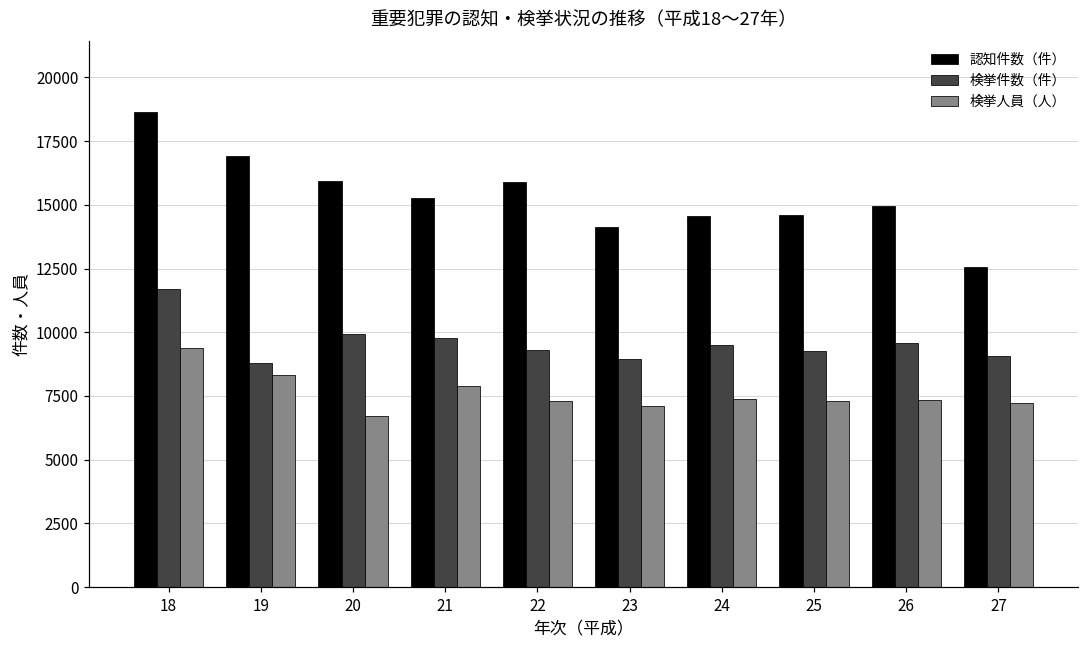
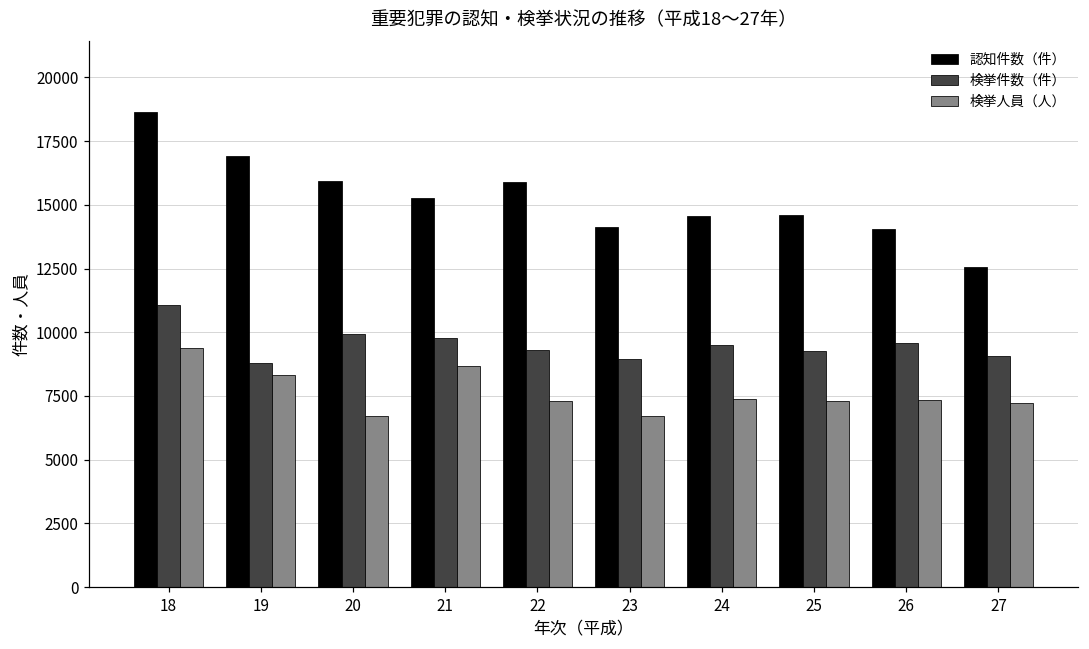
検挙件数（件）, 18: 11700 -> 11100
検挙人員（人）, 21: 7900 -> 8700
検挙人員（人）, 23: 7100 -> 6700
認知件数（件）, 26: 15000 -> 14100
